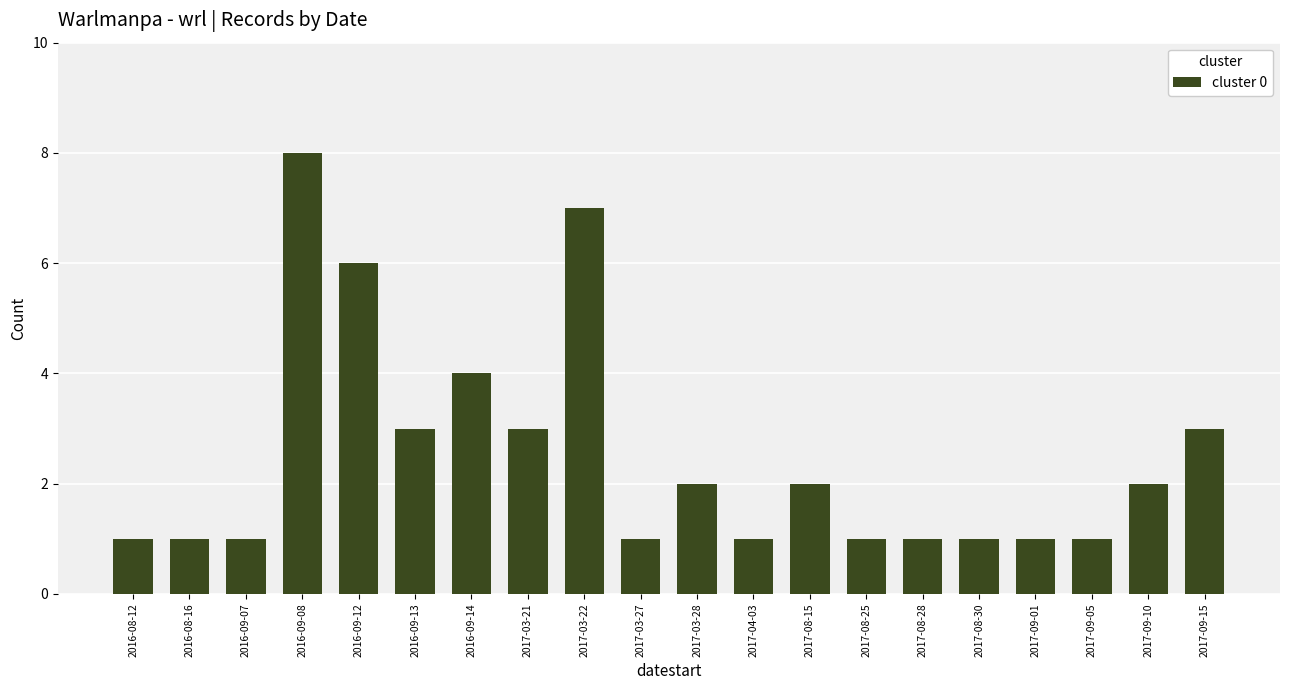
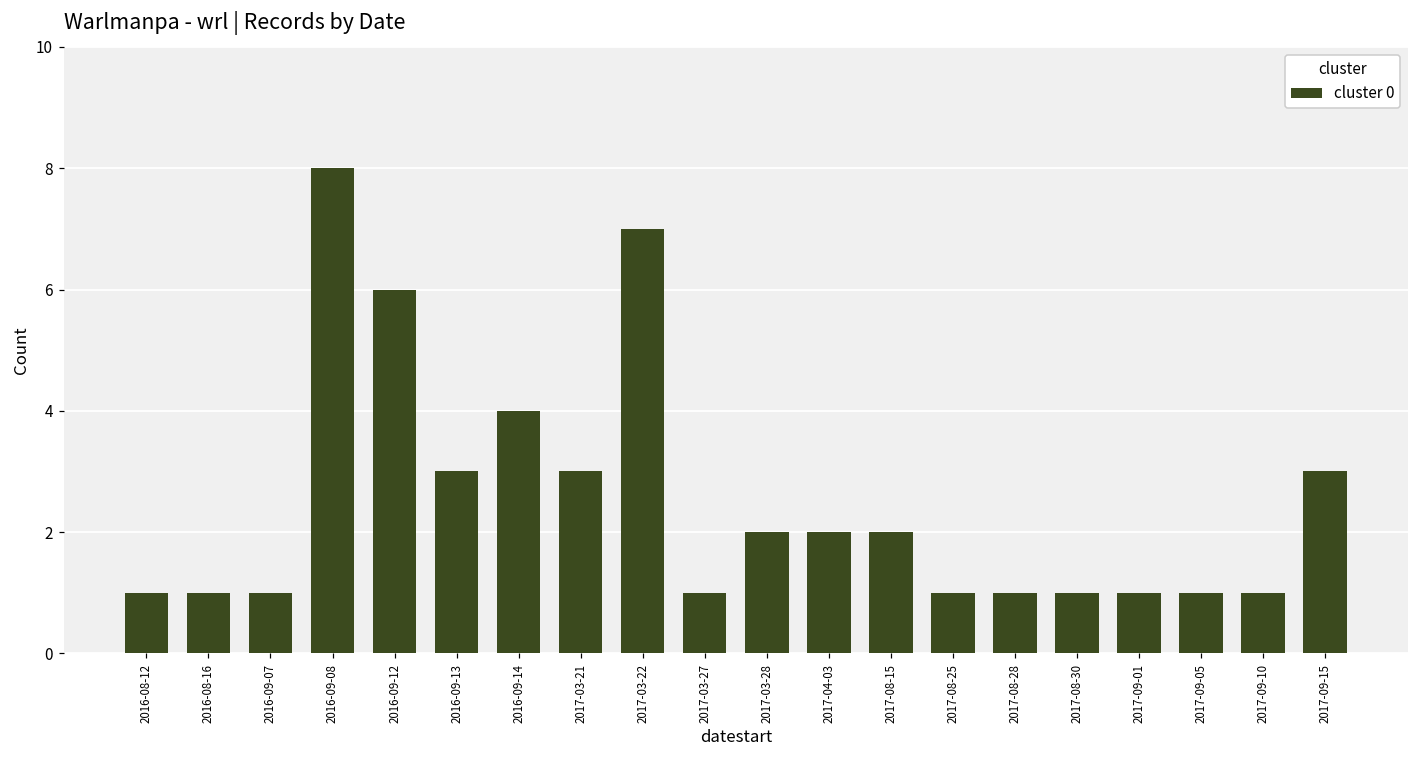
2017-04-03: 1 -> 2
2017-09-10: 2 -> 1
